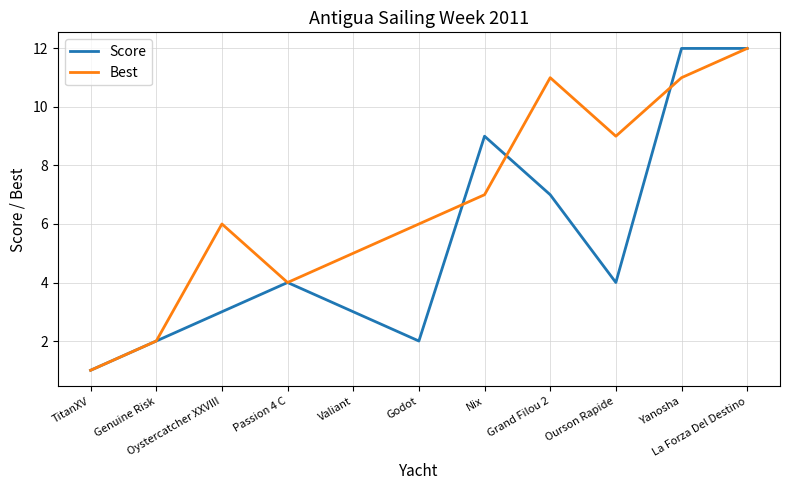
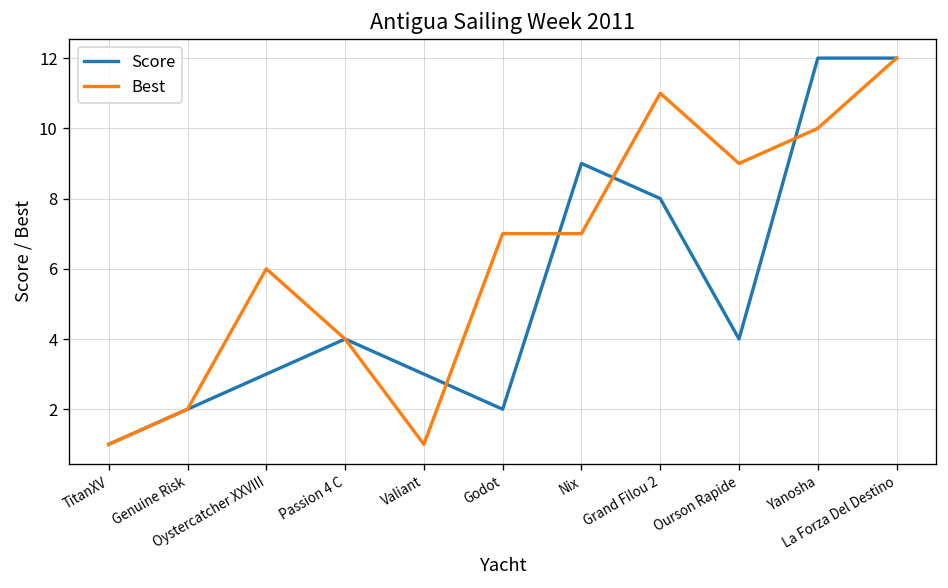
Best, Valiant: 5 -> 1
Best, Godot: 6 -> 7
Score, Grand Filou 2: 7 -> 8
Best, Yanosha: 11 -> 10
